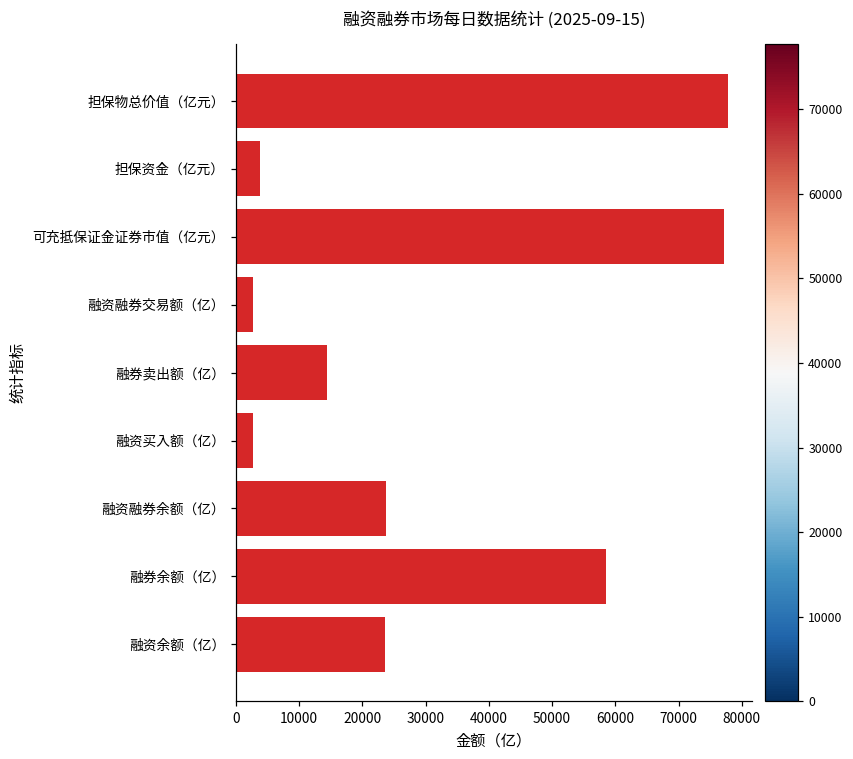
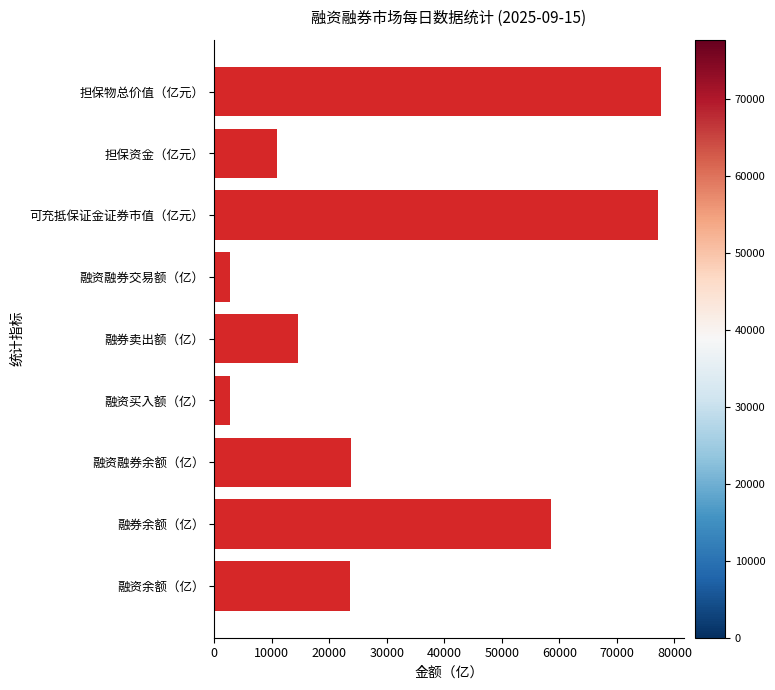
担保资金（亿元）: 4000 -> 11000
